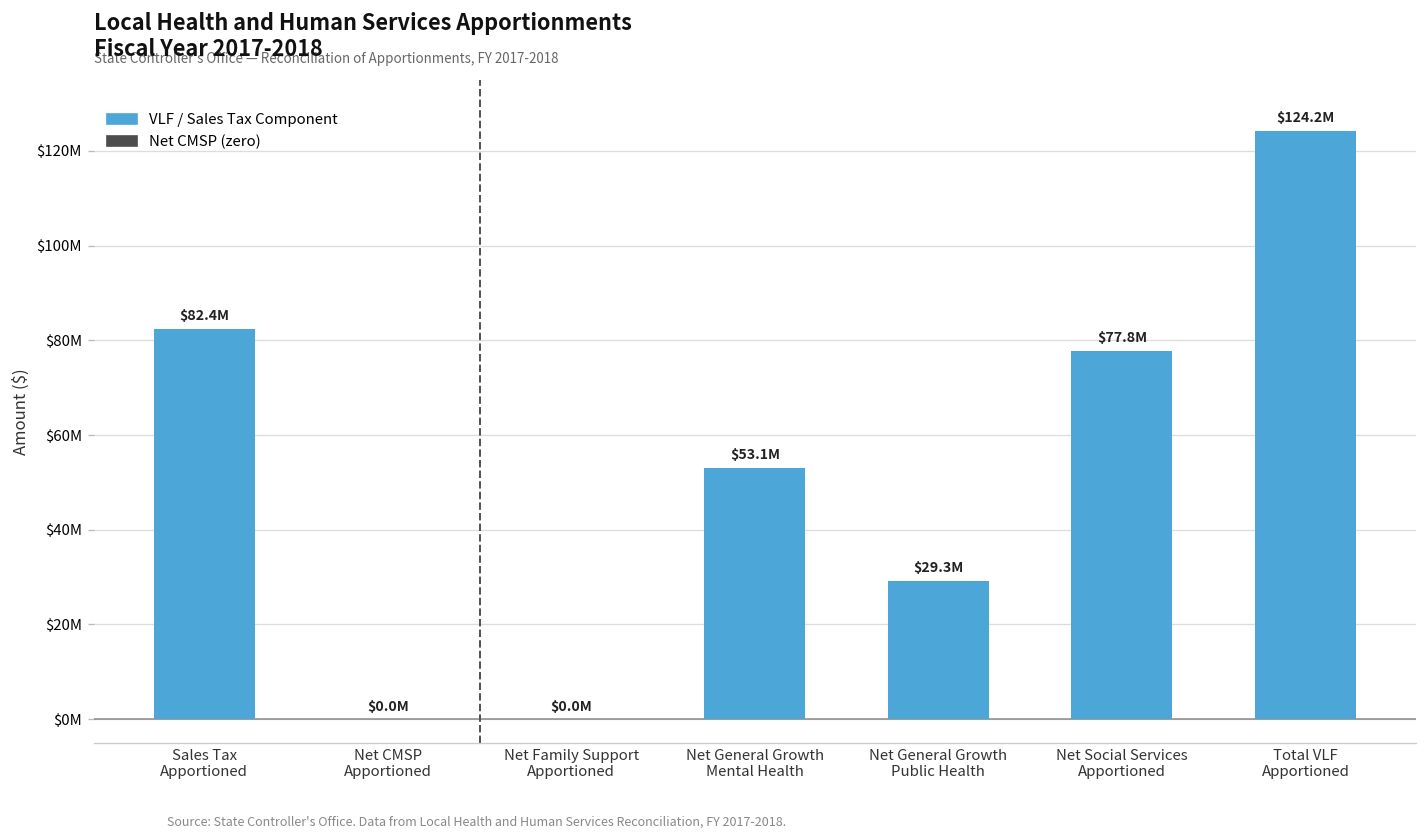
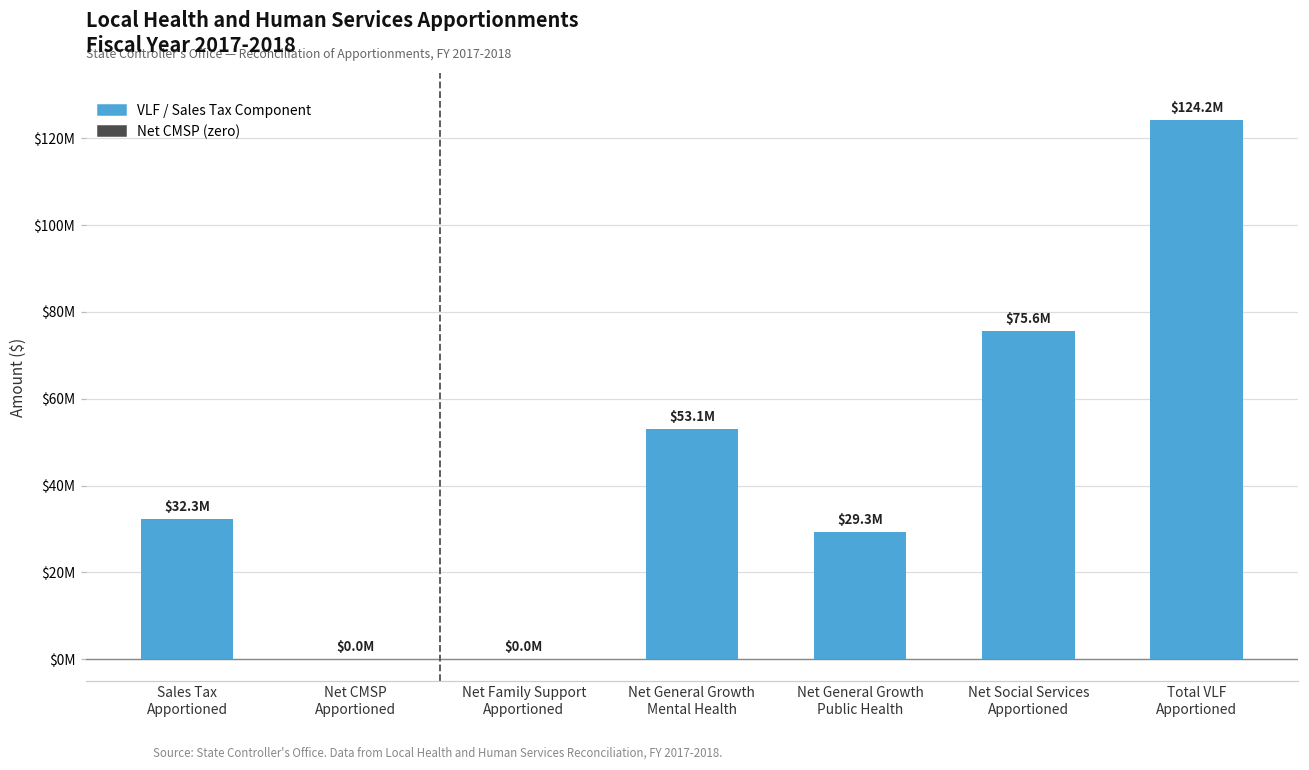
Sales Tax Apportioned: $82.4M -> $32.3M
Net Social Services Apportioned: $77.8M -> $75.6M
